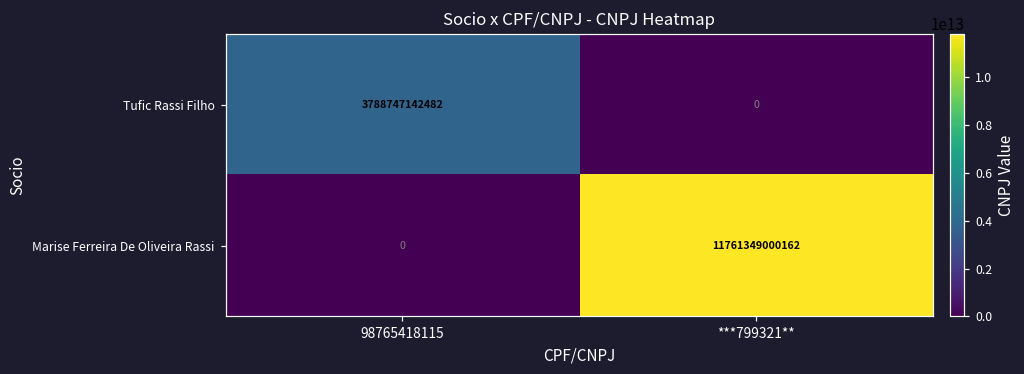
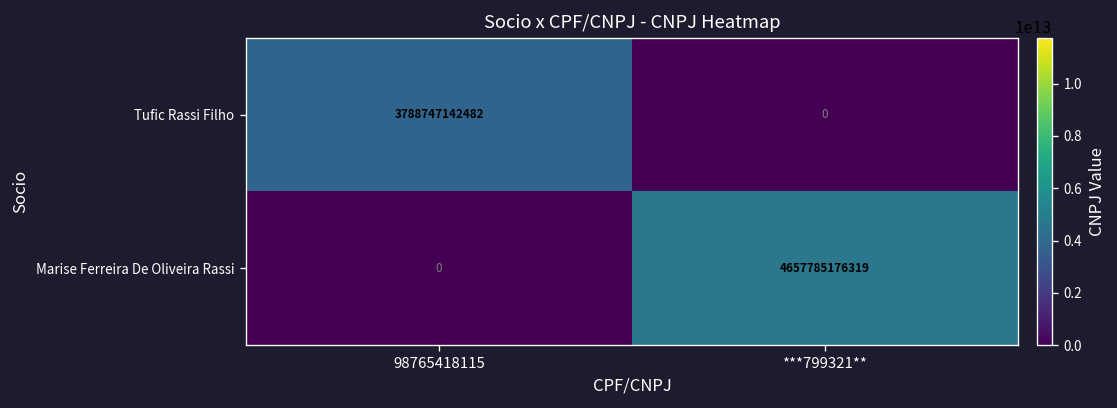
Marise Ferreira De Oliveira Rassi, ***799321**: 11761349000162 -> 4657785176319
